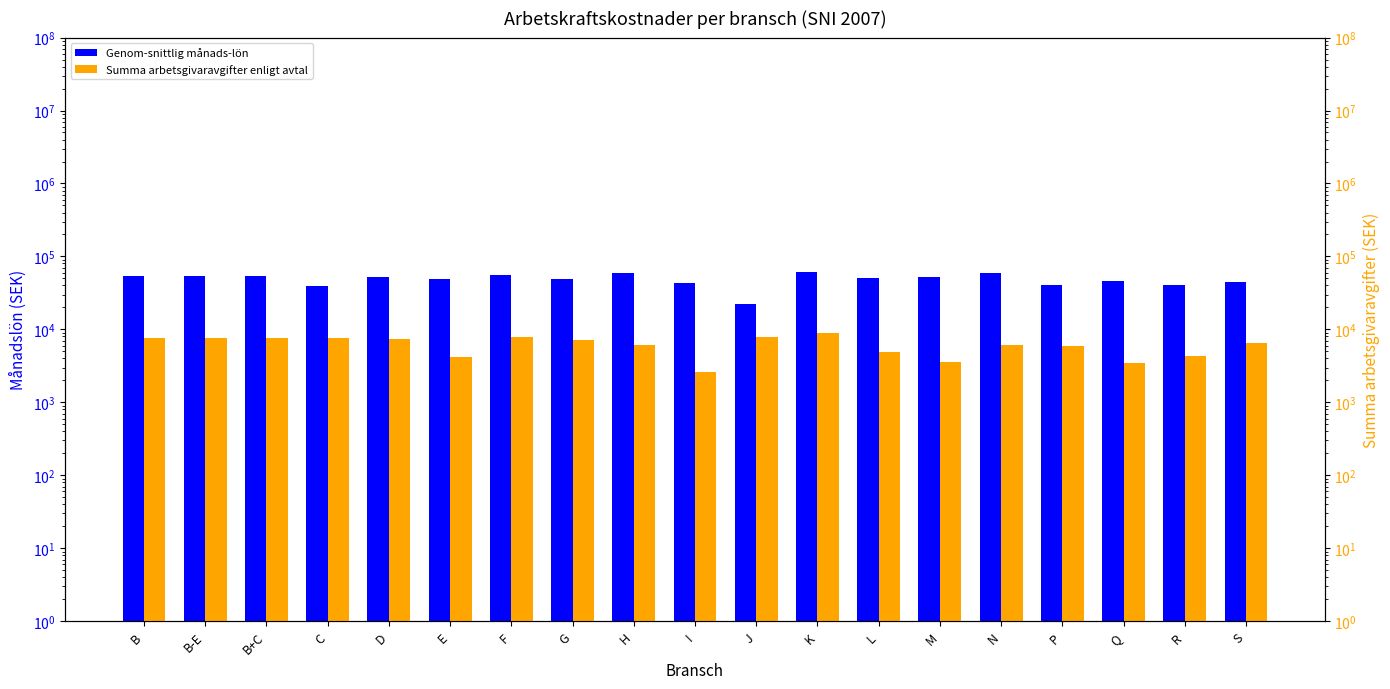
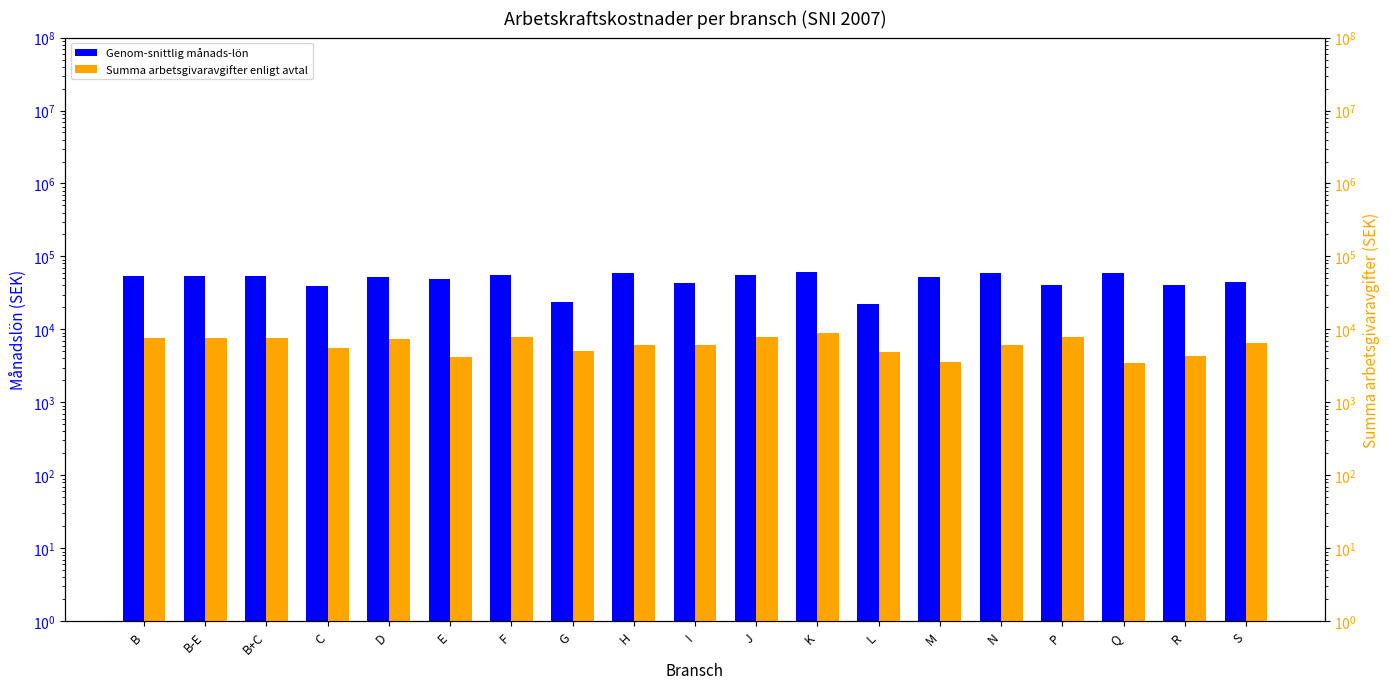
Genom-snittlig månads-lön, G: 50000 -> 23000
Genom-snittlig månads-lön, J: 22000 -> 60000
Genom-snittlig månads-lön, L: 50000 -> 22000
Genom-snittlig månads-lön, Q: 50000 -> 60000
Summa arbetsgivaravgifter enligt avtal, C: 8000 -> 5000
Summa arbetsgivaravgifter enligt avtal, G: 7000 -> 5000
Summa arbetsgivaravgifter enligt avtal, I: 2600 -> 6000
Summa arbetsgivaravgifter enligt avtal, P: 6000 -> 8000
